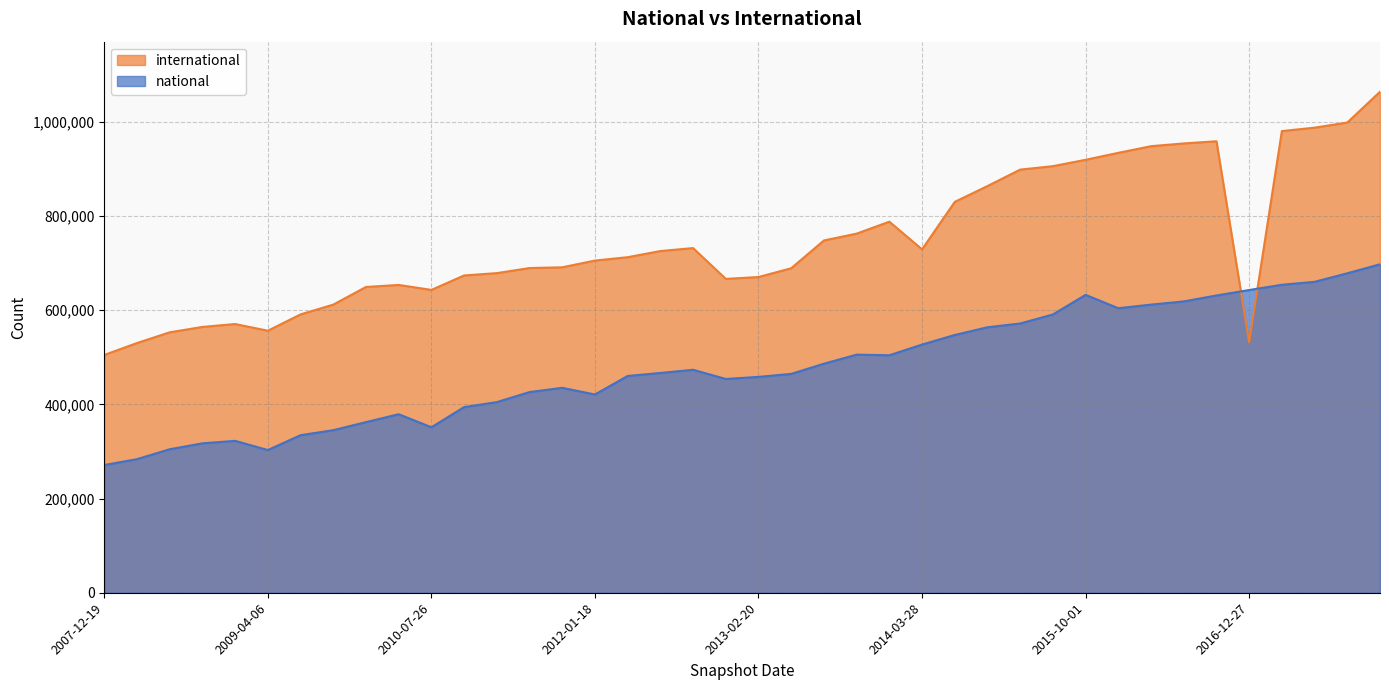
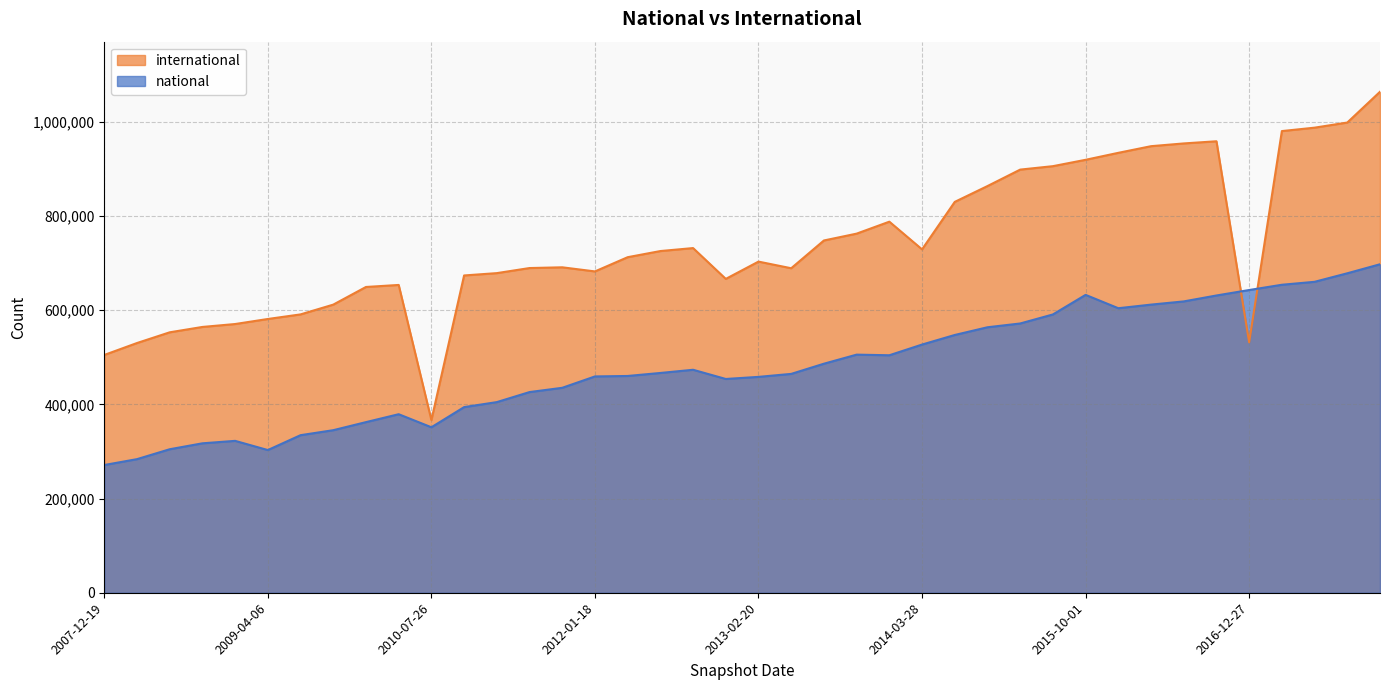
international, 2009-04-06: 560,000 -> 580,000
international, 2010-07-26: 640,000 -> 370,000
international, 2012-01-18: 710,000 -> 680,000
national, 2012-01-18: 420,000 -> 460,000
international, 2013-02-20: 670,000 -> 700,000
